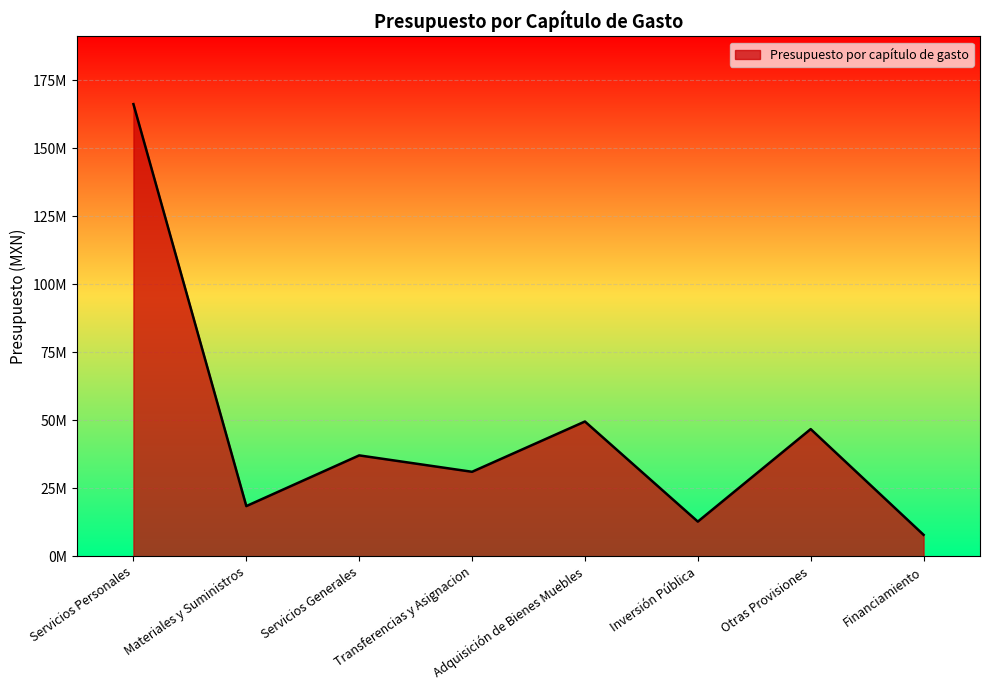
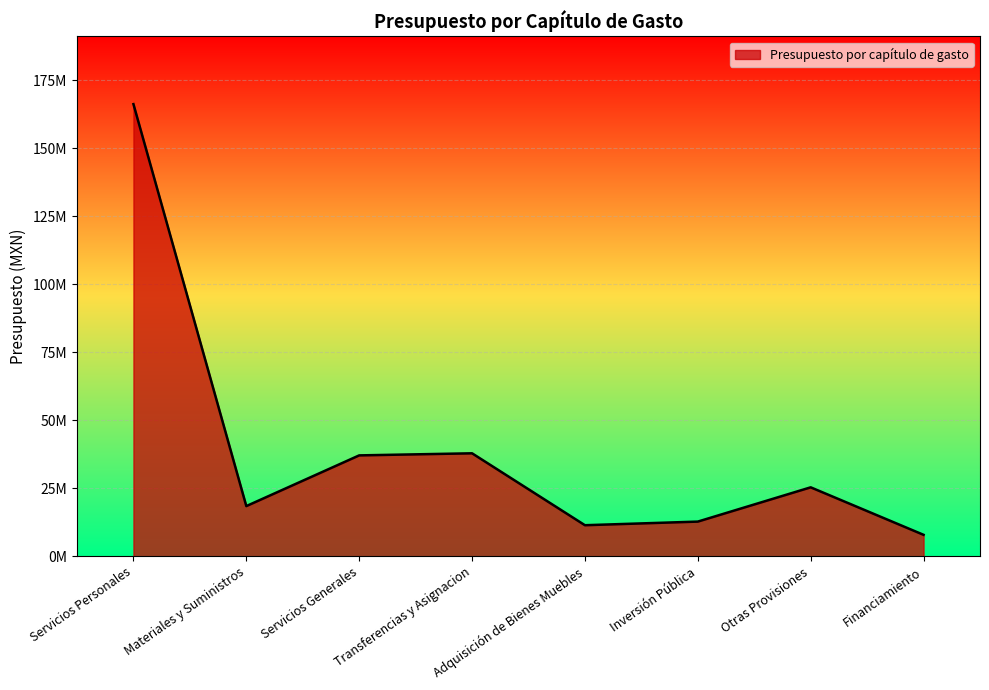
Transferencias y Asignacion: 31000000 -> 38000000
Adquisición de Bienes Muebles: 50000000 -> 11000000
Otras Provisiones: 47000000 -> 25000000
